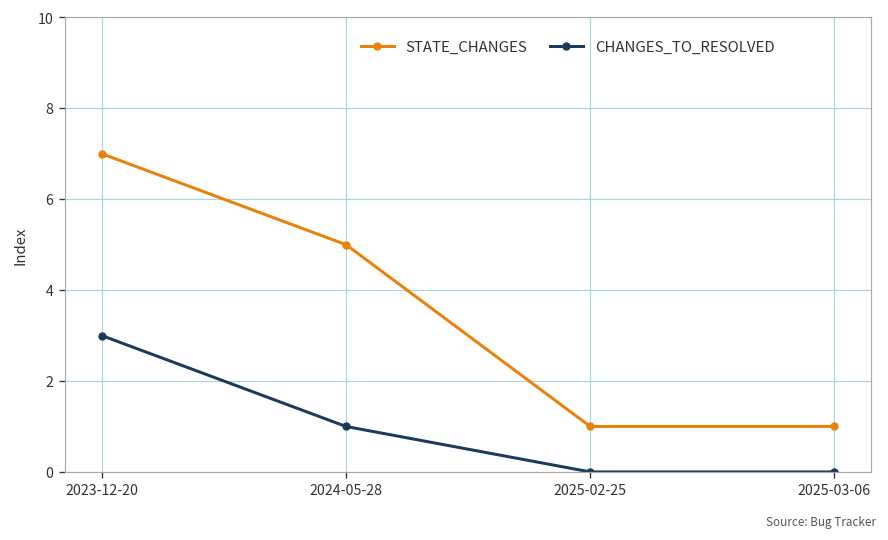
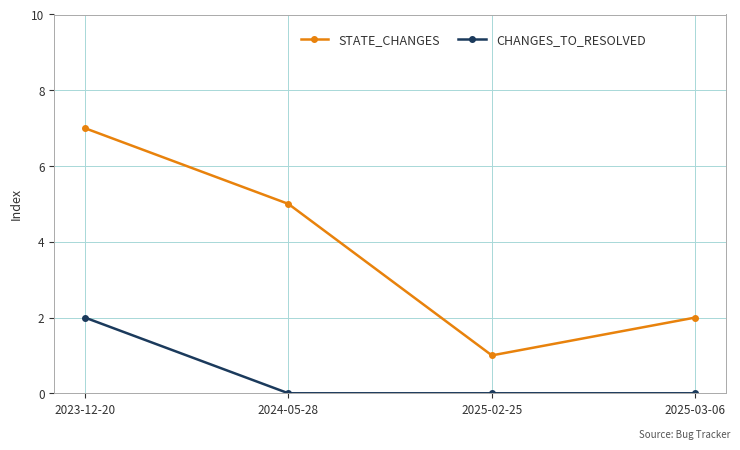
CHANGES_TO_RESOLVED, 2023-12-20: 3 -> 2
CHANGES_TO_RESOLVED, 2024-05-28: 1 -> 0
STATE_CHANGES, 2025-03-06: 1 -> 2
